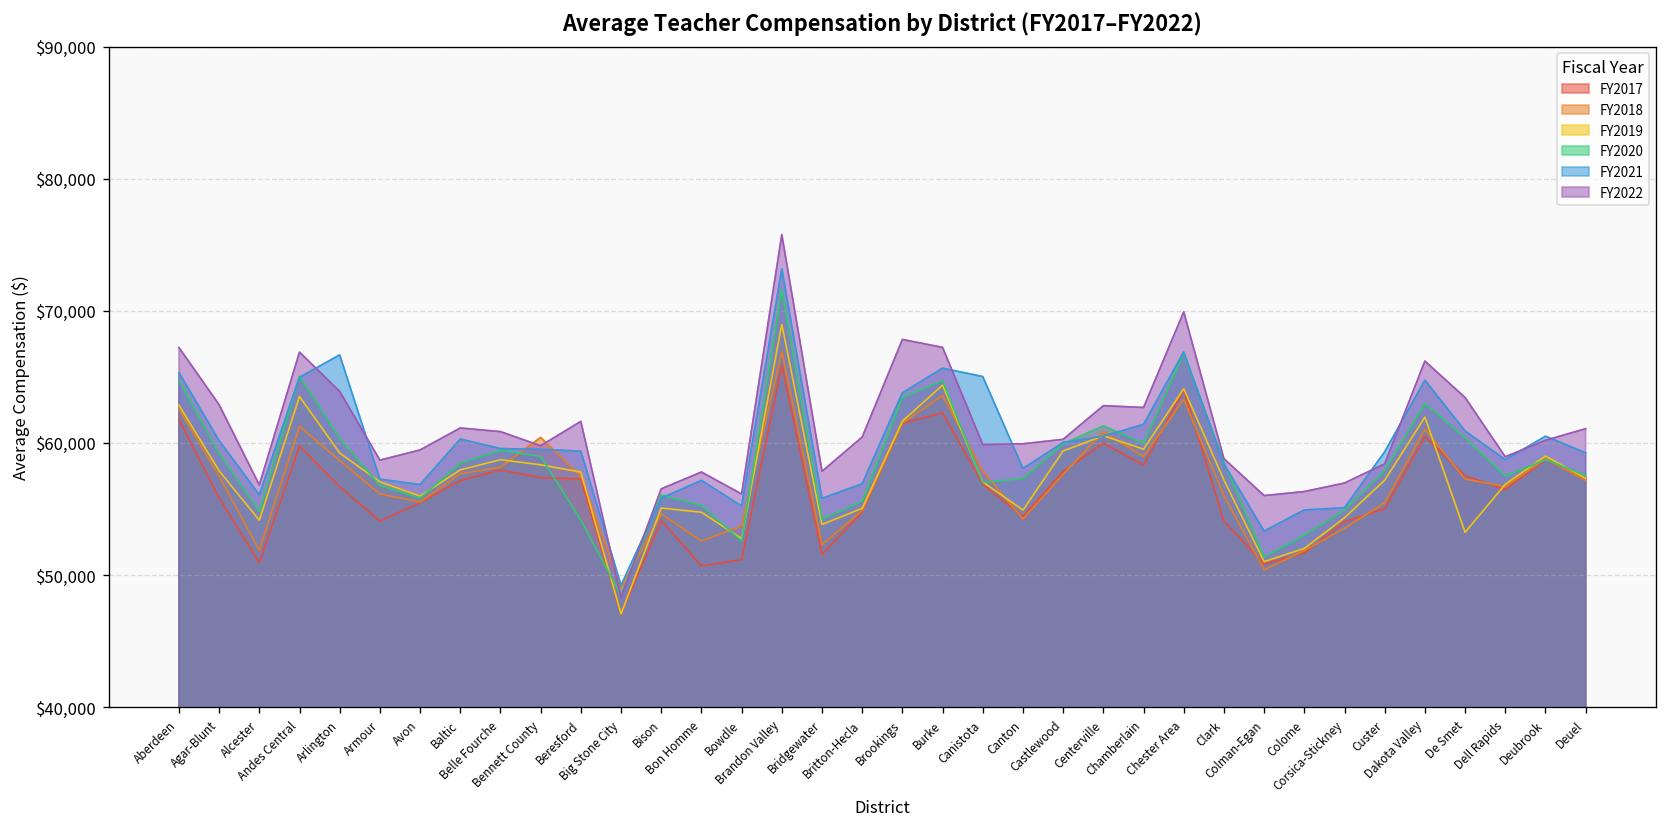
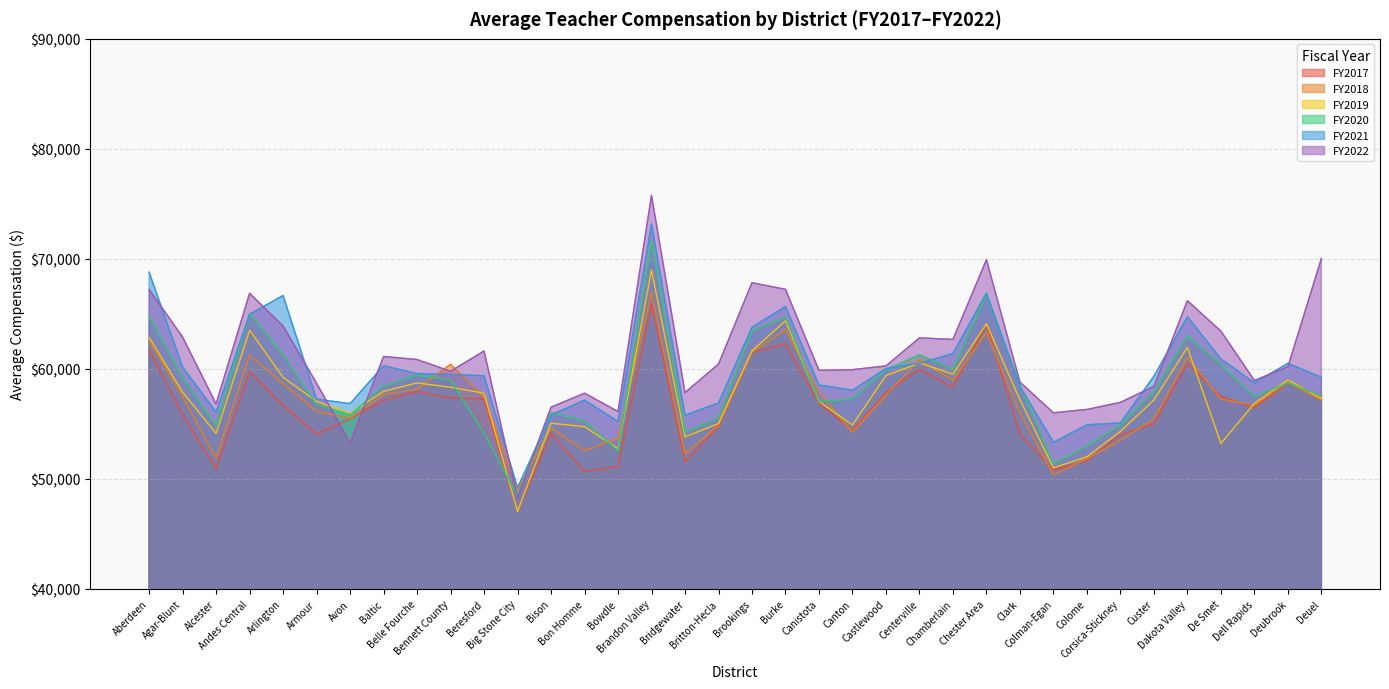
FY2021, Aberdeen: $65,300 -> $68,800
FY2020, Arlington: $60,300 -> $61,300
FY2022, Avon: $59,500 -> $53,300
FY2021, Canistota: $65,000 -> $58,500
FY2022, Deuel: $61,100 -> $70,000
